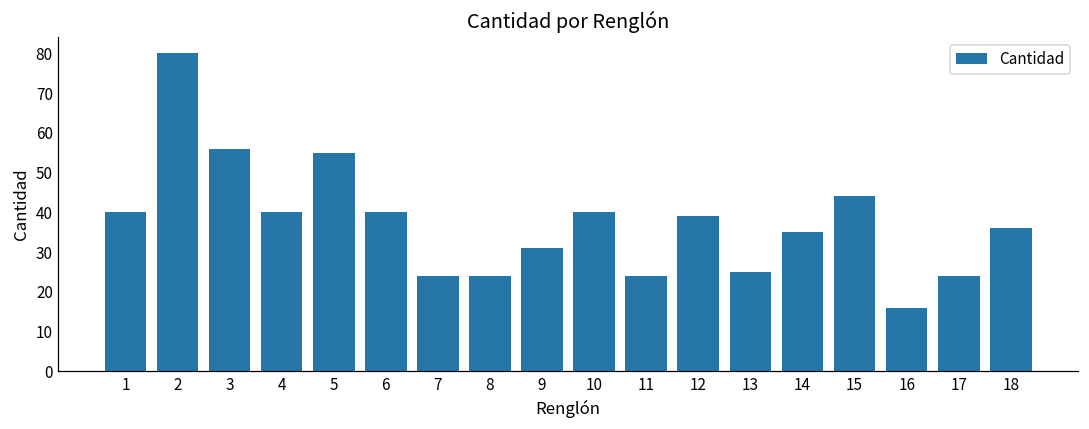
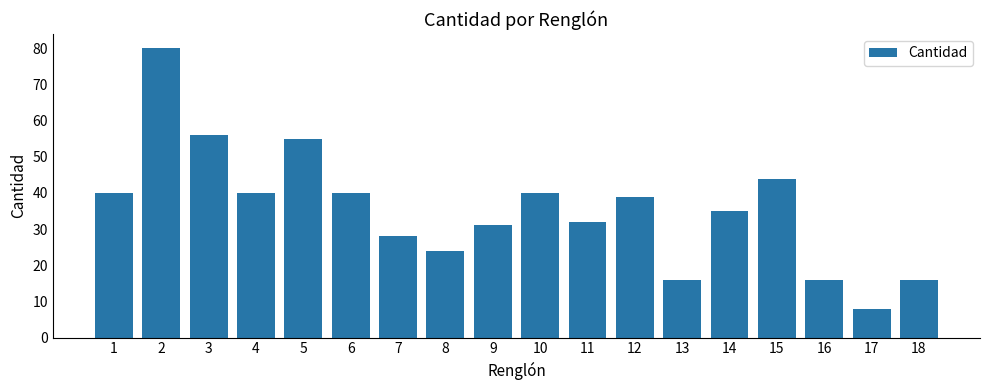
7: 24 -> 28
11: 24 -> 32
13: 25 -> 16
17: 24 -> 8
18: 36 -> 16
